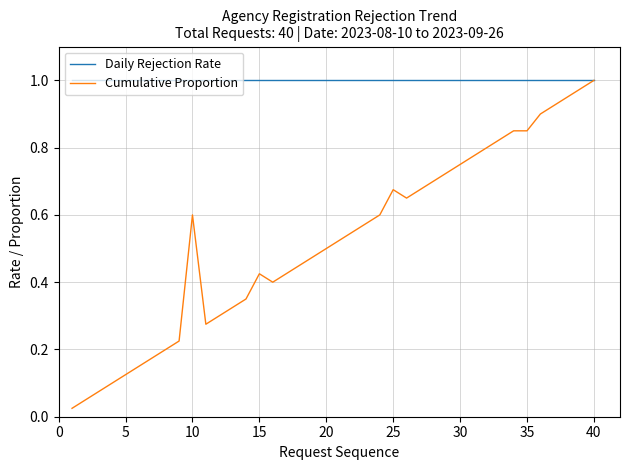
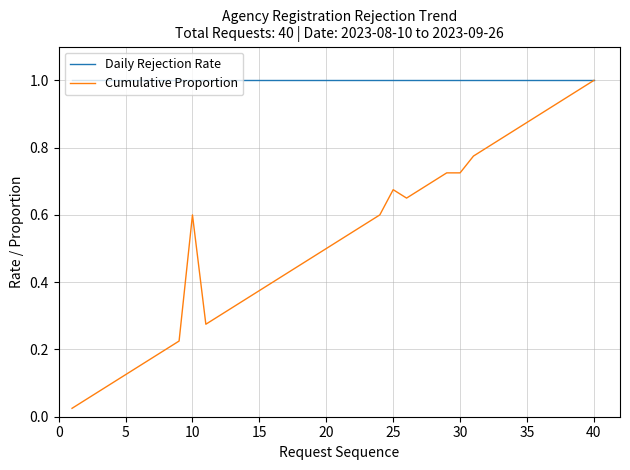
Cumulative Proportion, 15: 0.43 -> 0.38
Cumulative Proportion, 30: 0.75 -> 0.73
Cumulative Proportion, 35: 0.85 -> 0.88
